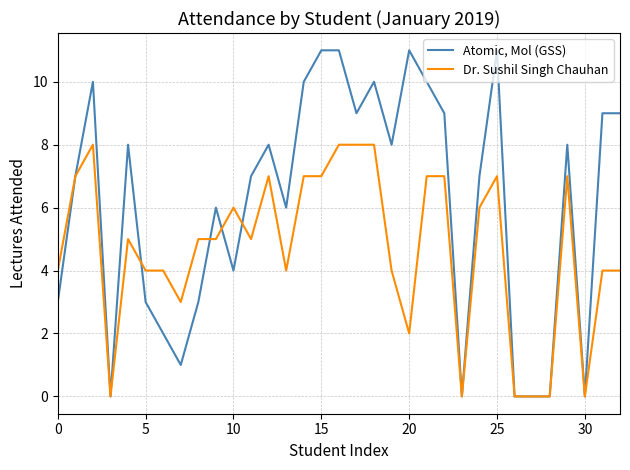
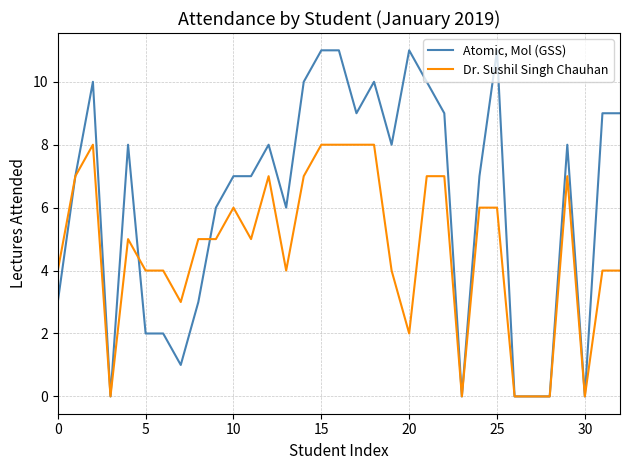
Atomic, Mol (GSS), 5: 3 -> 2
Atomic, Mol (GSS), 10: 4 -> 7
Dr. Sushil Singh Chauhan, 15: 7 -> 8
Dr. Sushil Singh Chauhan, 25: 7 -> 6
